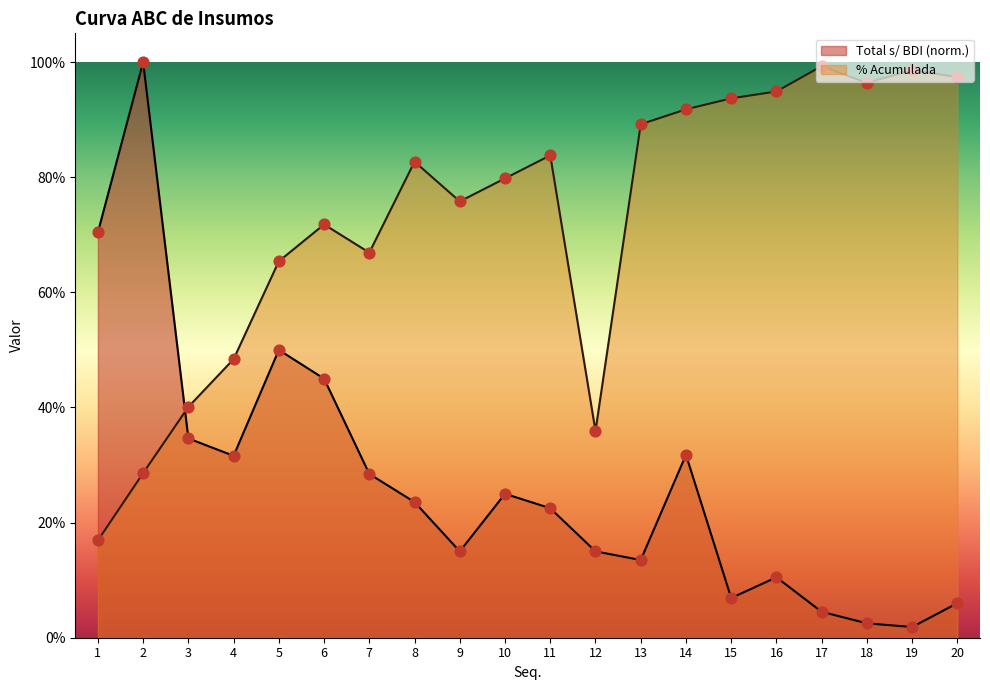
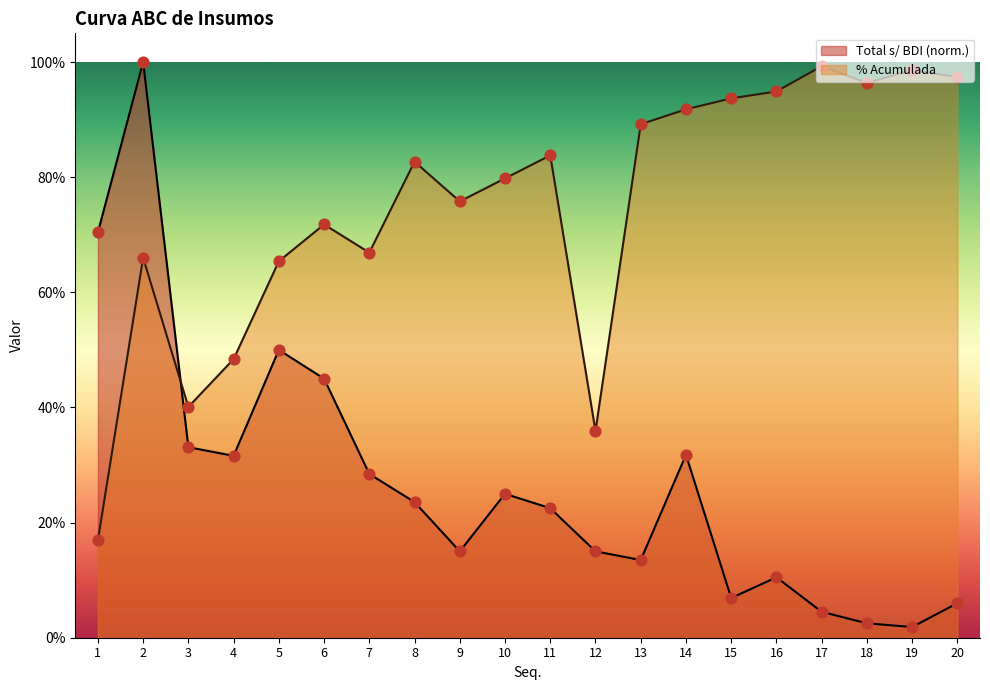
% Acumulada, 2: 29% -> 66%
Total s/ BDI (norm.), 3: 35% -> 33%
